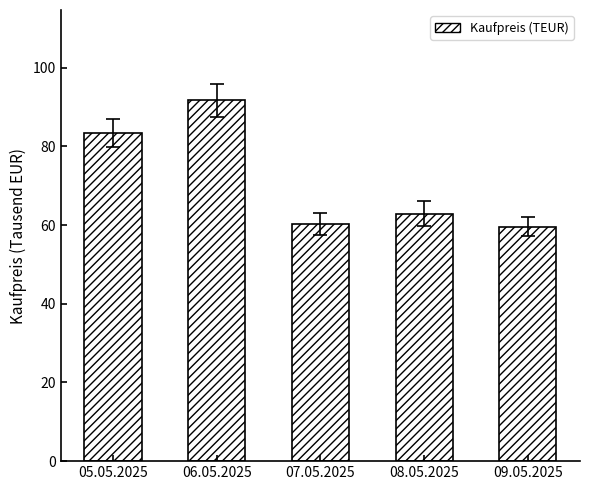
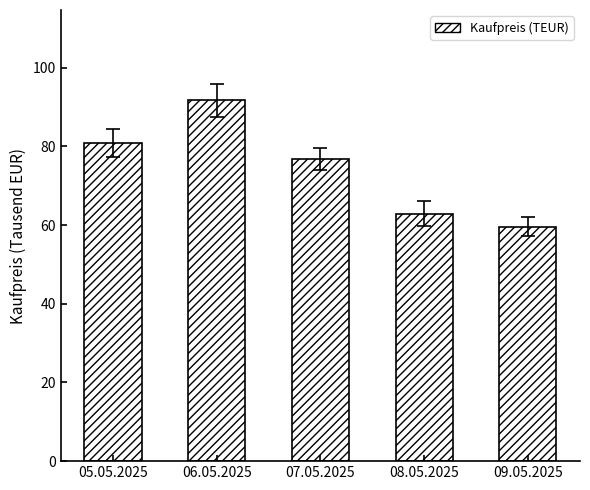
Kaufpreis (TEUR), 05.05.2025: 83 -> 81
Kaufpreis (TEUR), 07.05.2025: 60 -> 77
